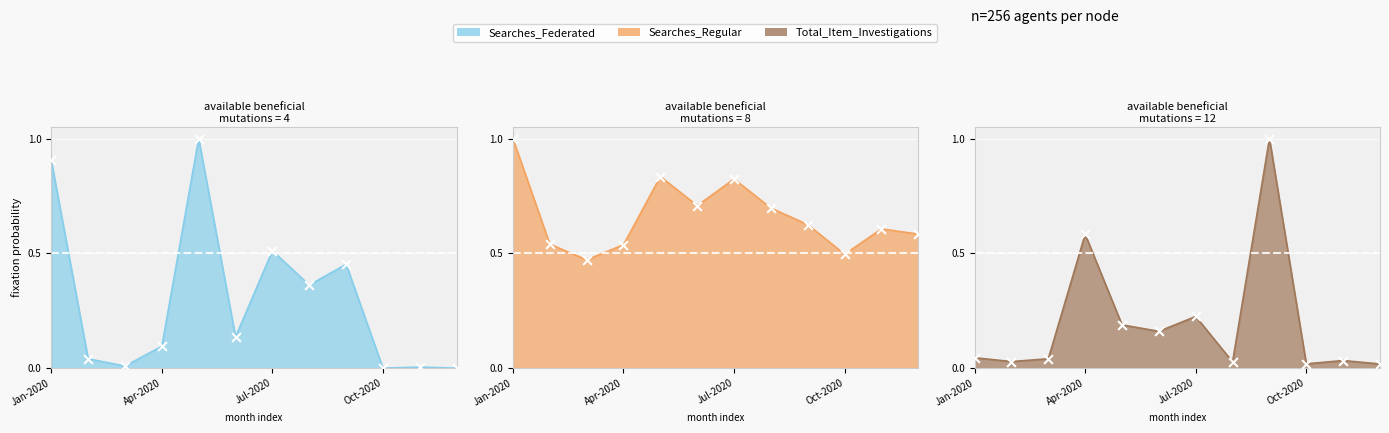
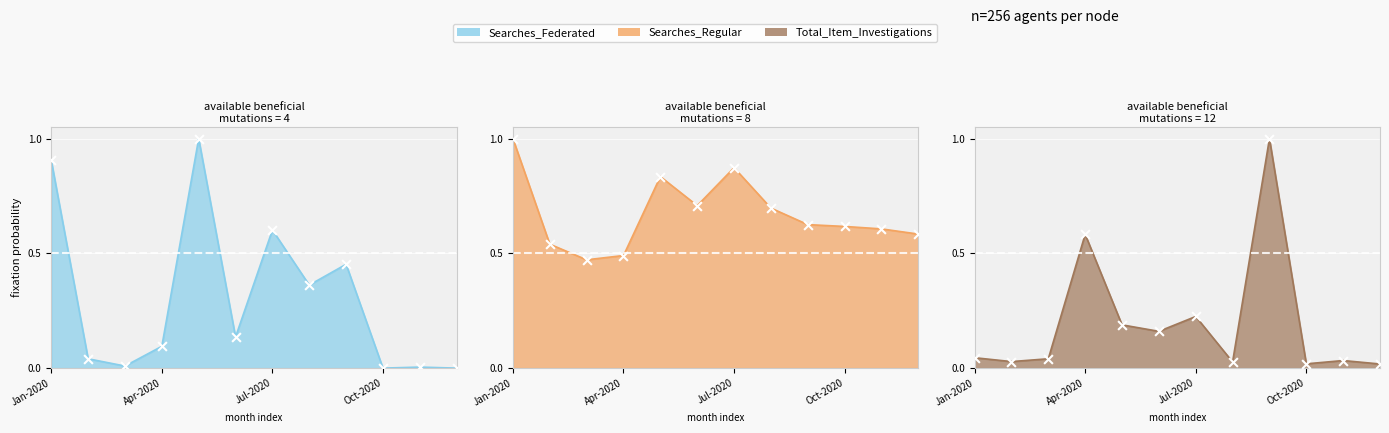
available beneficial mutations = 4, Jul-2020: 0.51 -> 0.60
available beneficial mutations = 8, Apr-2020: 0.54 -> 0.49
available beneficial mutations = 8, Jul-2020: 0.82 -> 0.87
available beneficial mutations = 8, Oct-2020: 0.50 -> 0.62
